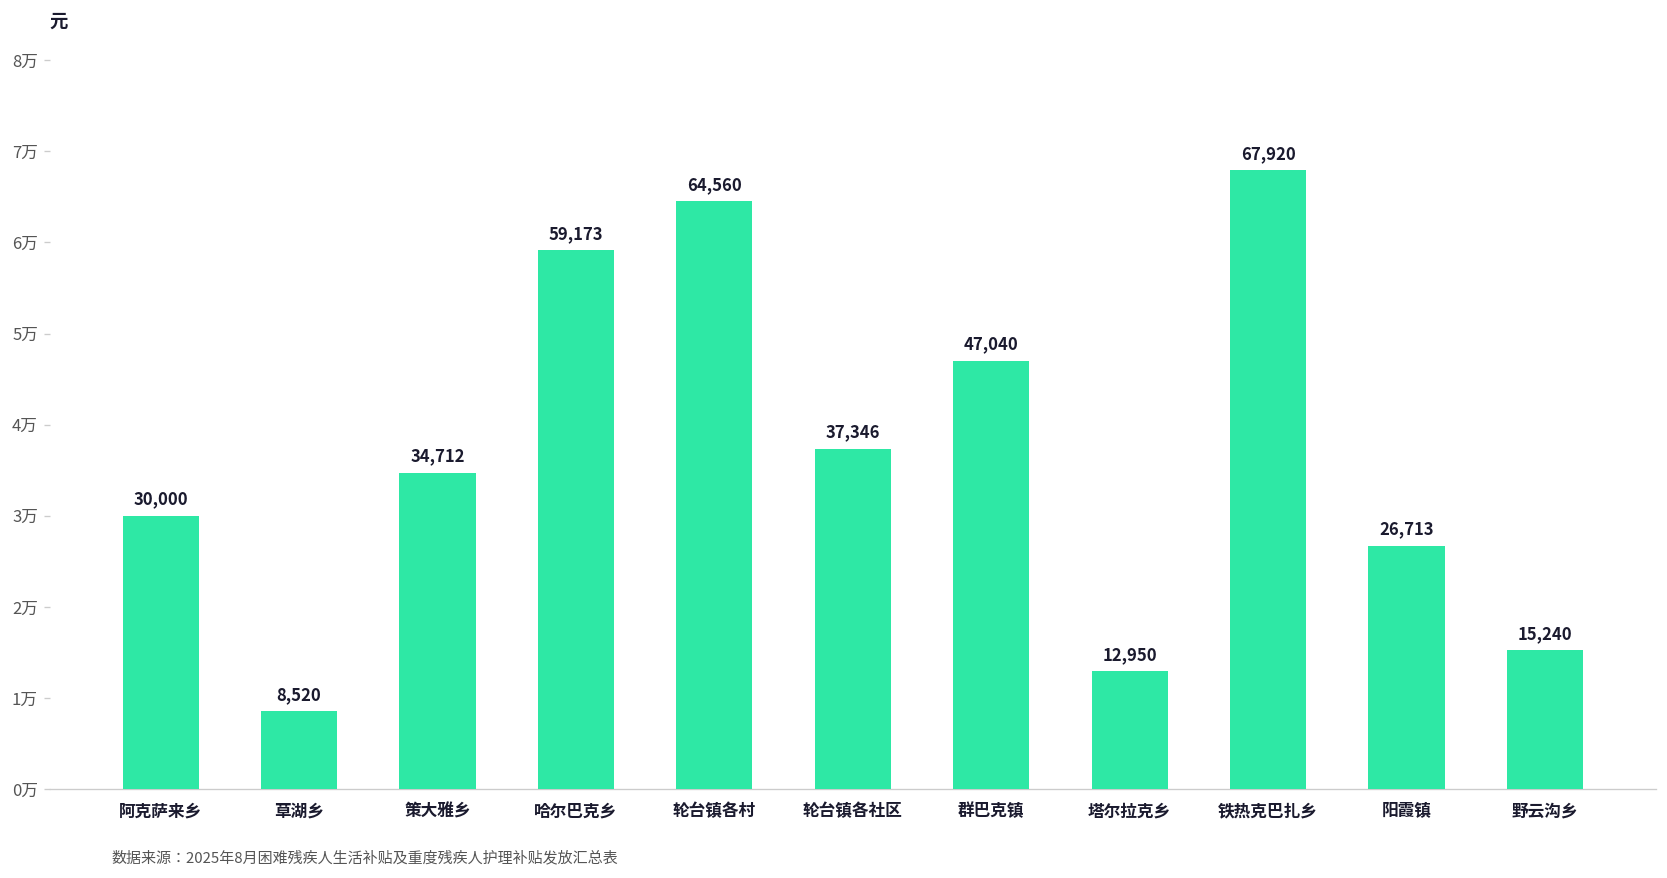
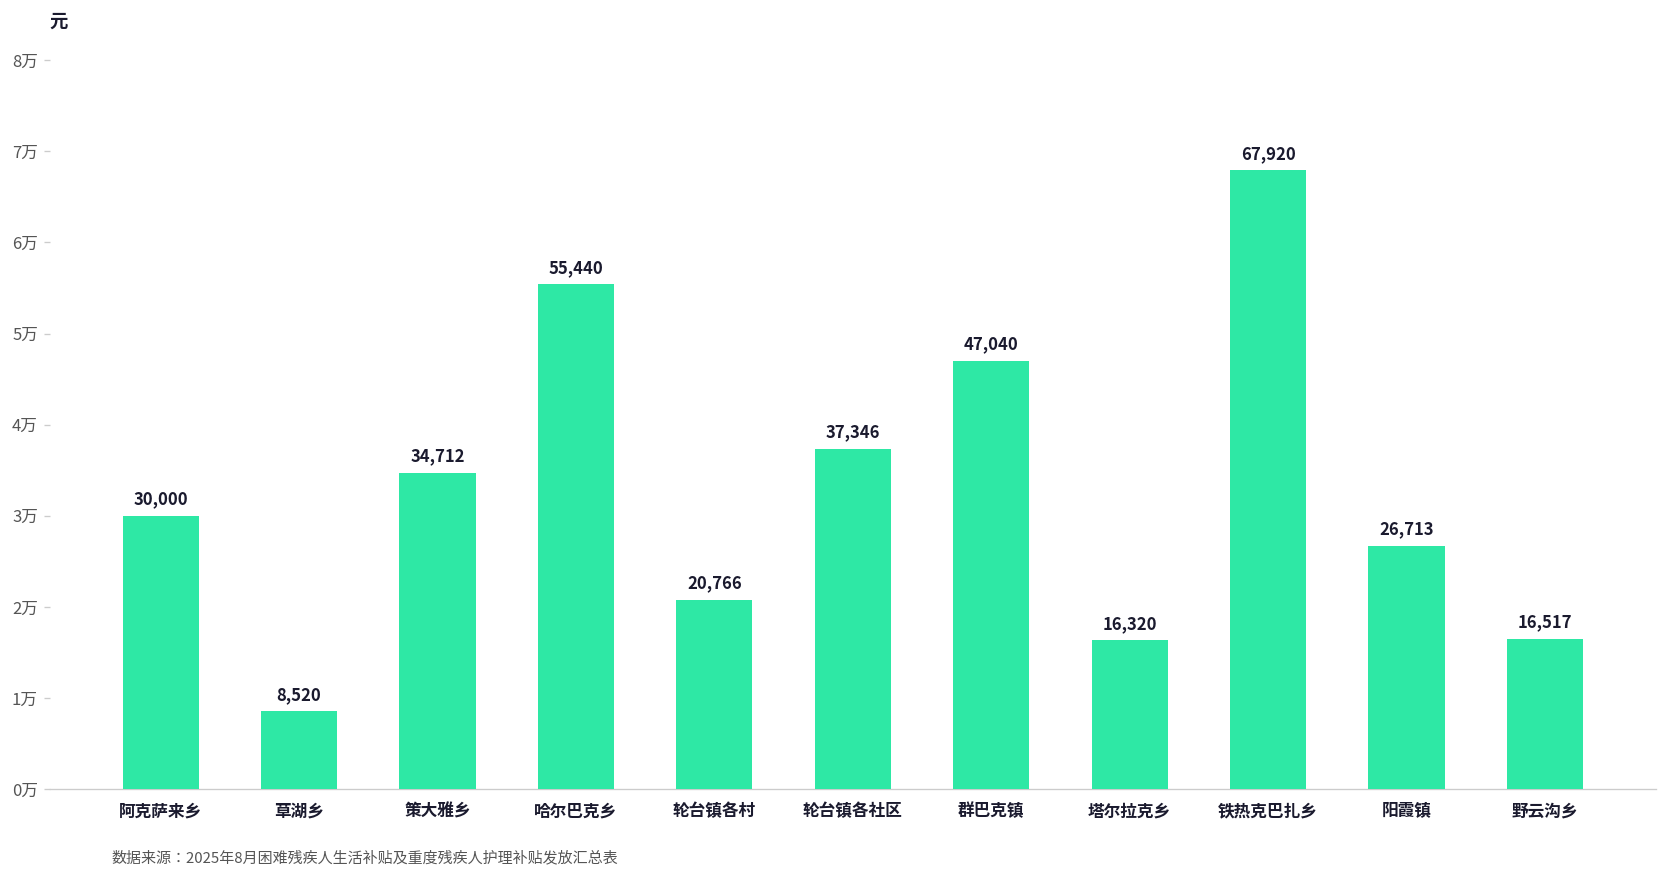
哈尔巴克乡: 59,173 -> 55,440
轮台镇各村: 64,560 -> 20,766
塔尔拉克乡: 12,950 -> 16,320
野云沟乡: 15,240 -> 16,517
